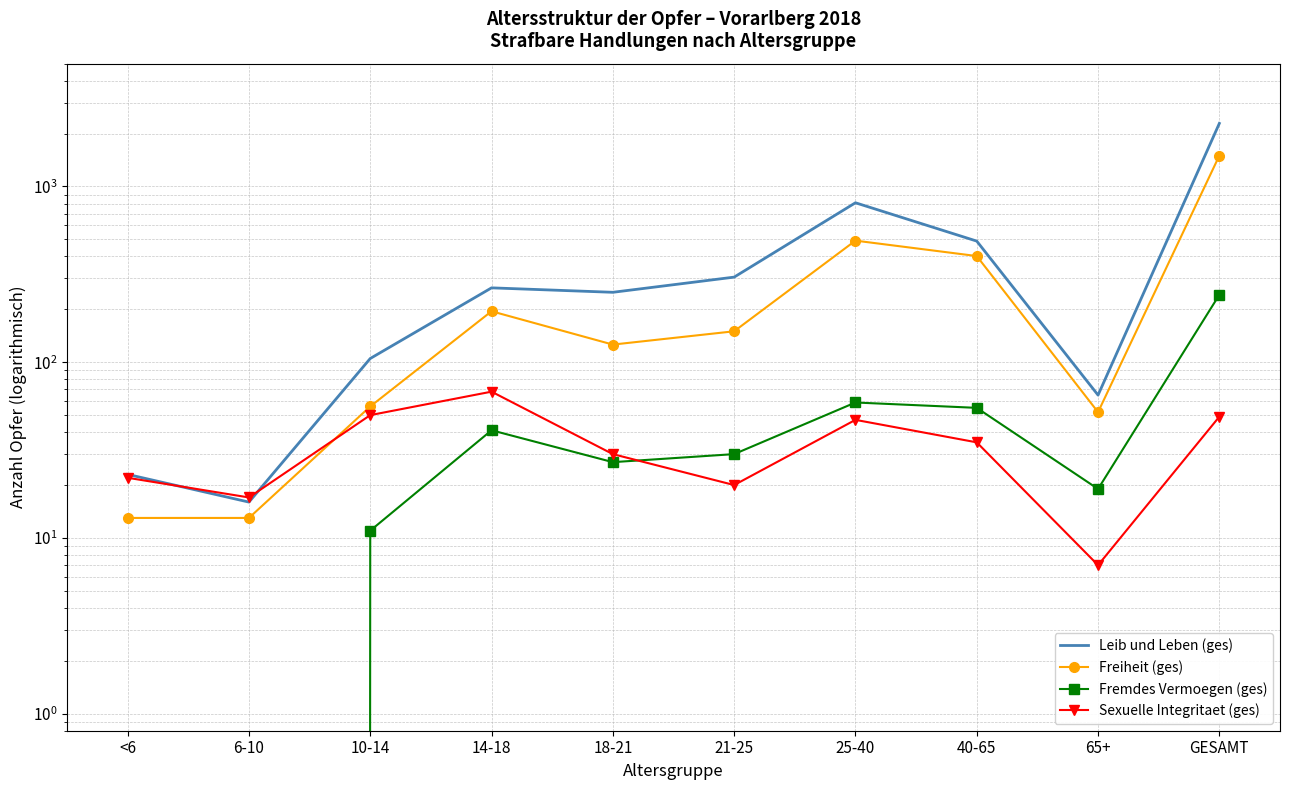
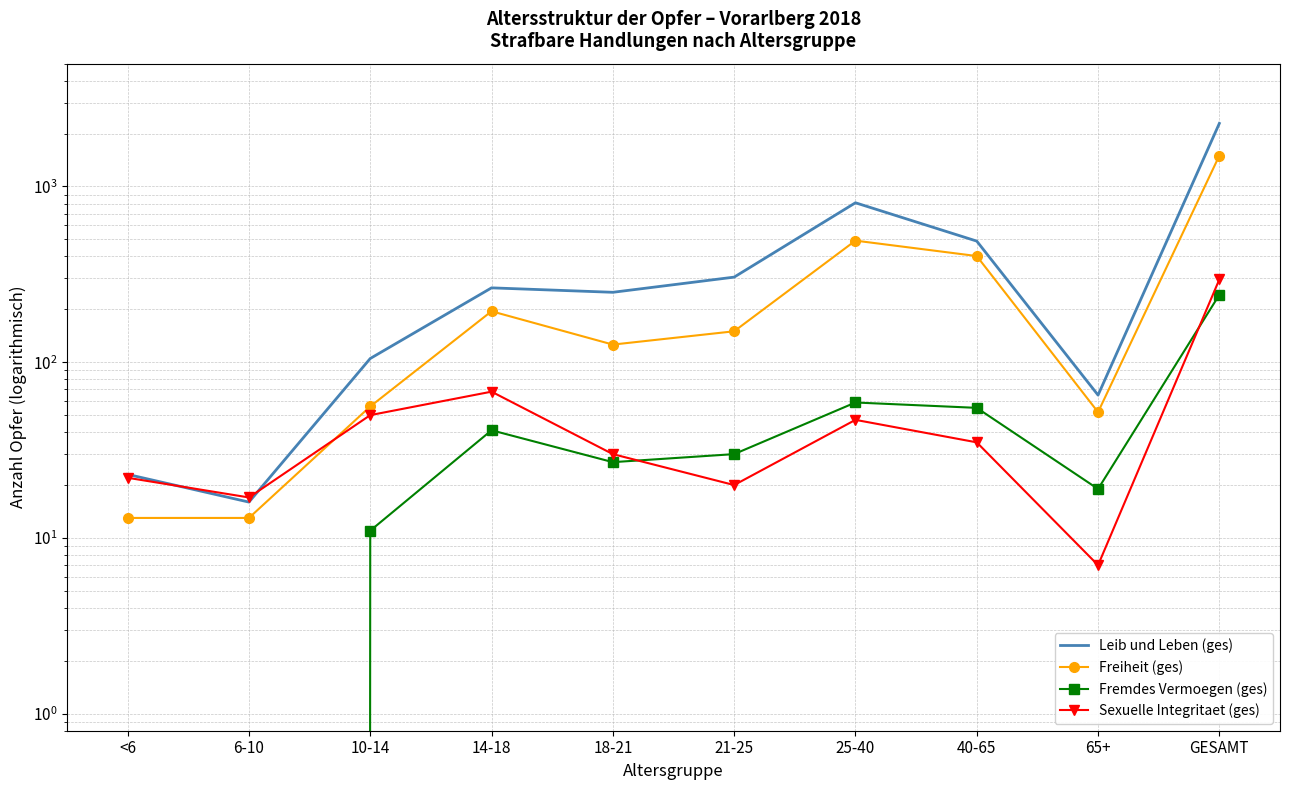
Sexuelle Integritaet (ges), GESAMT: 49 -> 300
